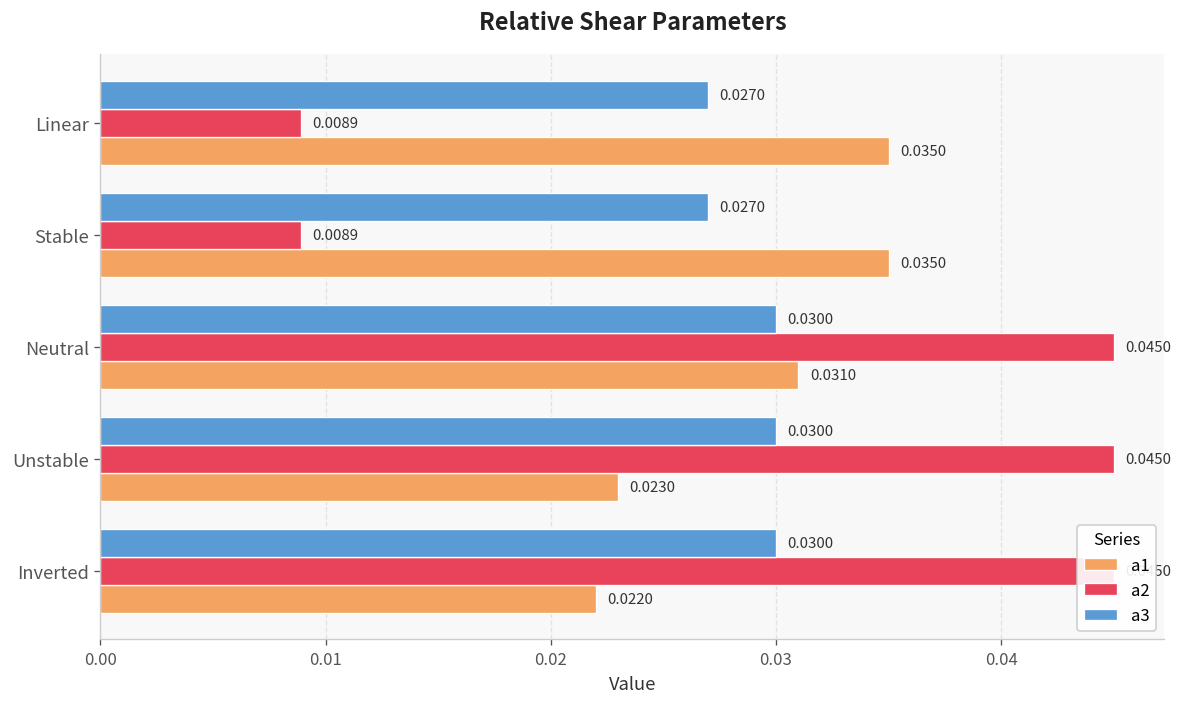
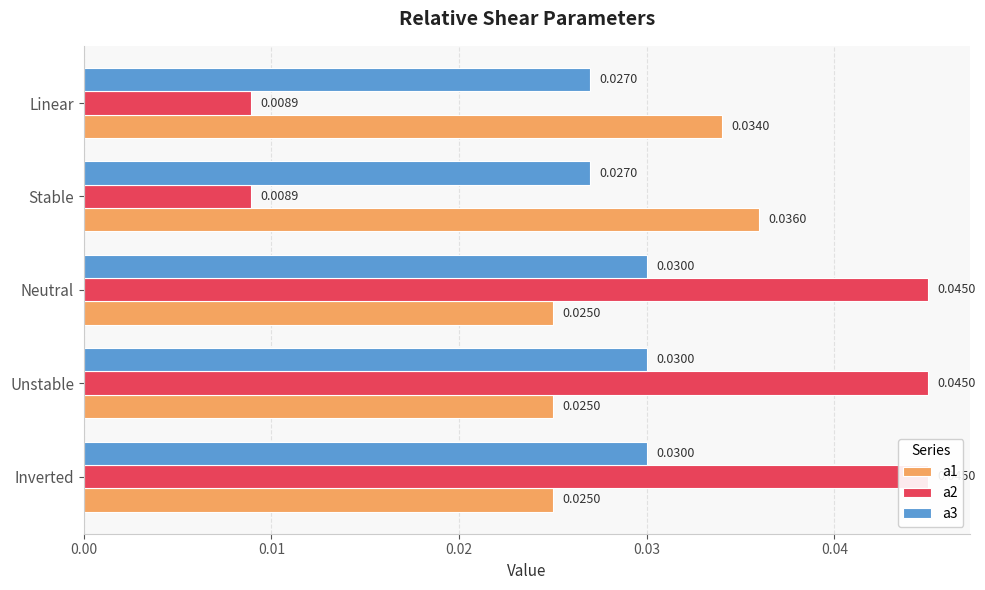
a1, Linear: 0.0350 -> 0.0340
a1, Stable: 0.0350 -> 0.0360
a1, Neutral: 0.0310 -> 0.0250
a1, Unstable: 0.0230 -> 0.0250
a1, Inverted: 0.0220 -> 0.0250
